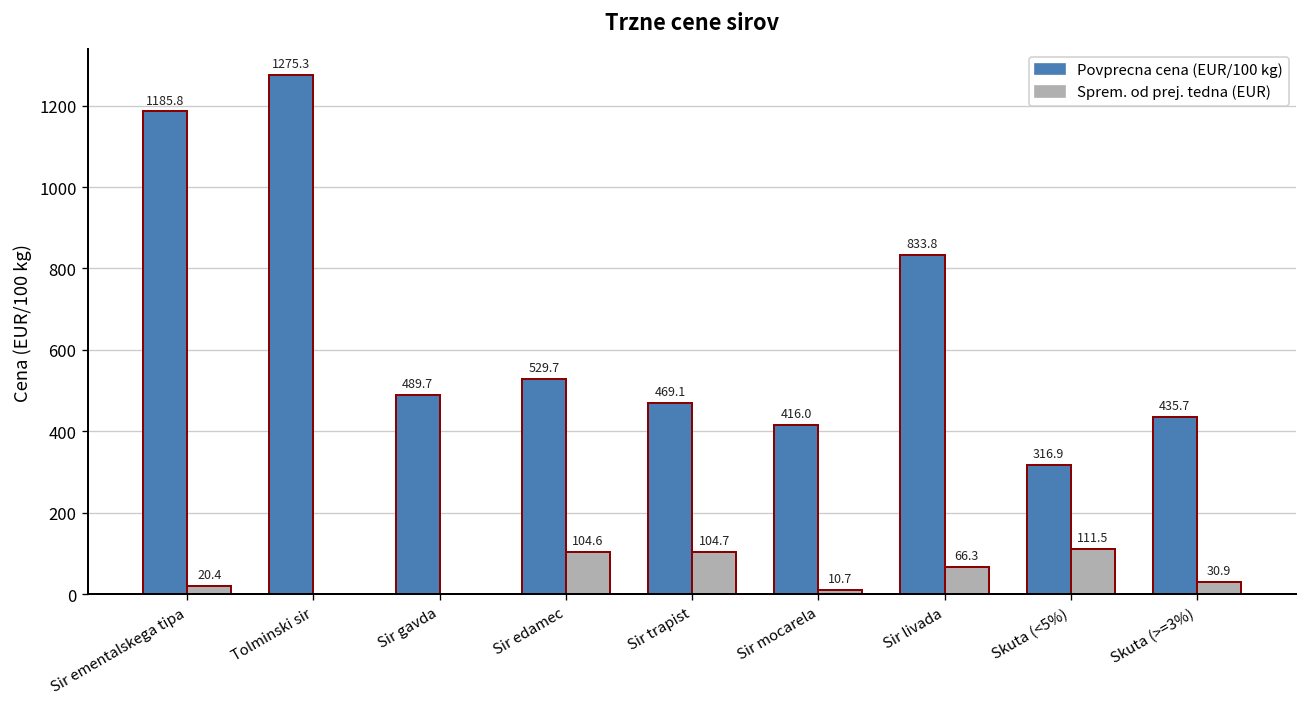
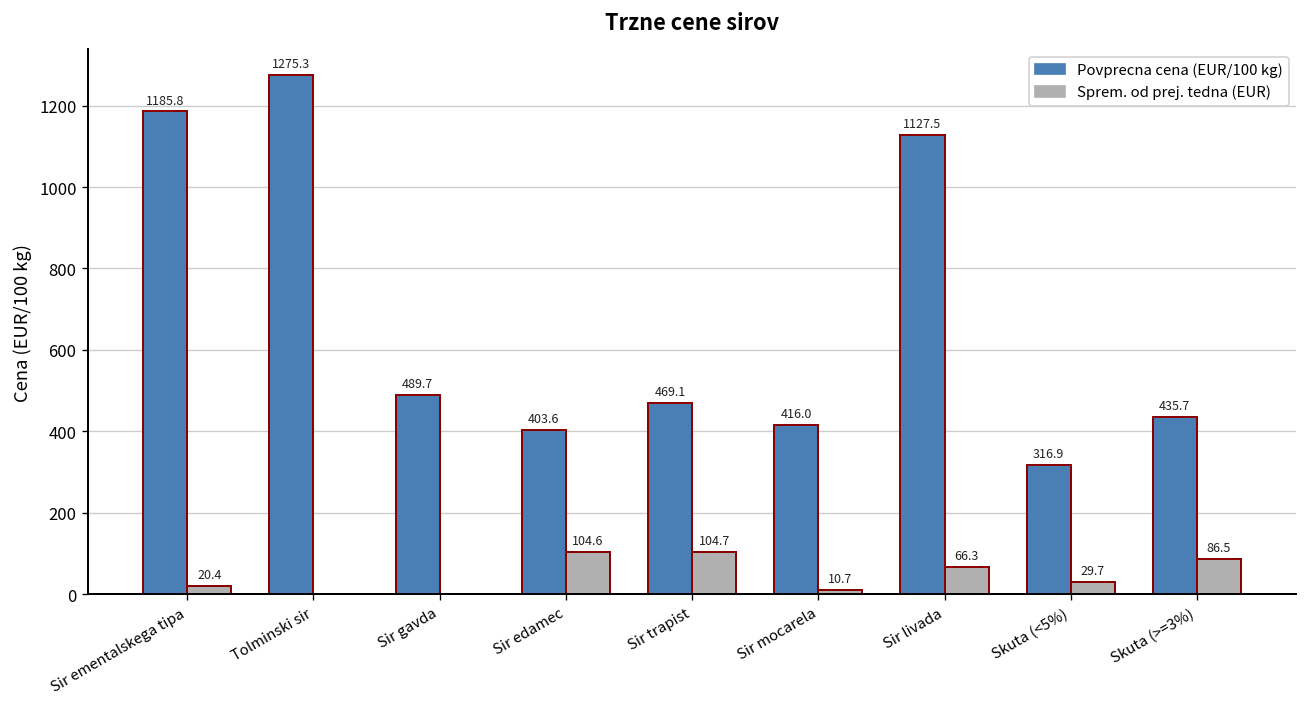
Povprecna cena (EUR/100 kg), Sir edamec: 529.7 -> 403.6
Povprecna cena (EUR/100 kg), Sir livada: 833.8 -> 1127.5
Sprem. od prej. tedna (EUR), Skuta (<5%): 111.5 -> 29.7
Sprem. od prej. tedna (EUR), Skuta (>=3%): 30.9 -> 86.5
